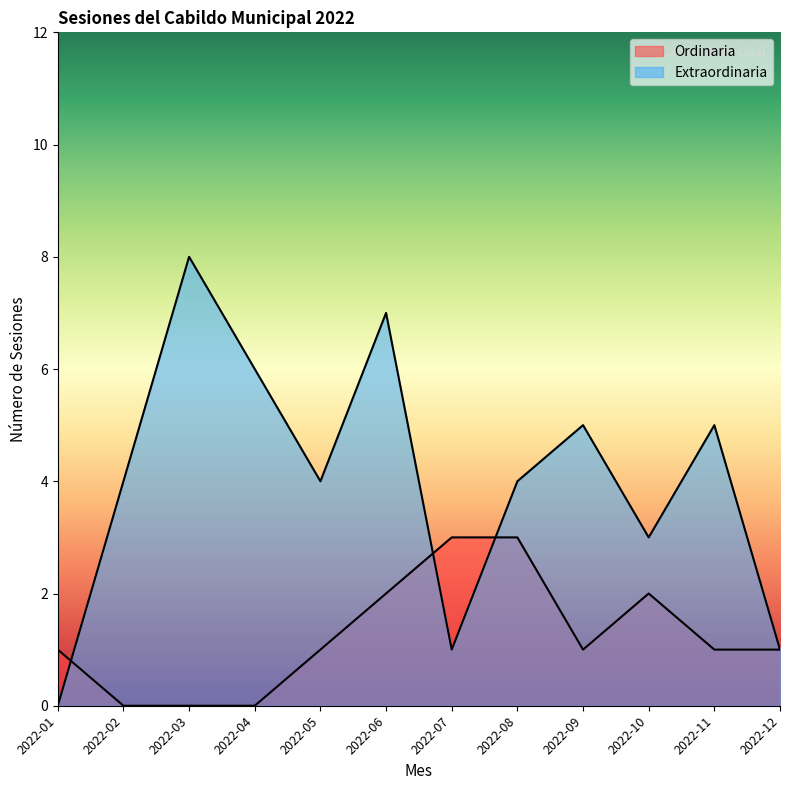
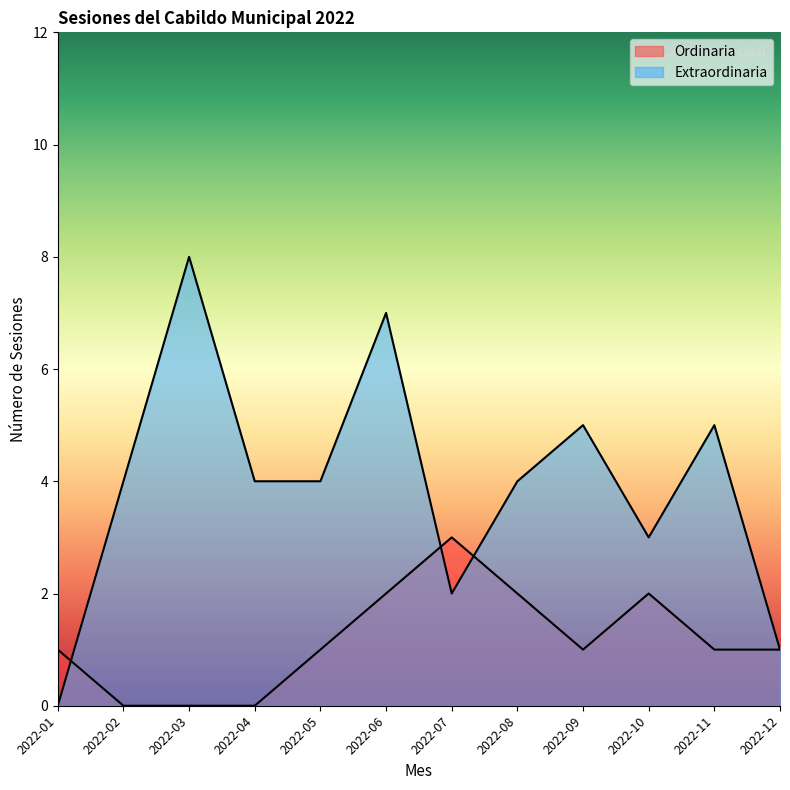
Extraordinaria, 2022-04: 6 -> 4
Extraordinaria, 2022-07: 1 -> 2
Ordinaria, 2022-08: 3 -> 2
